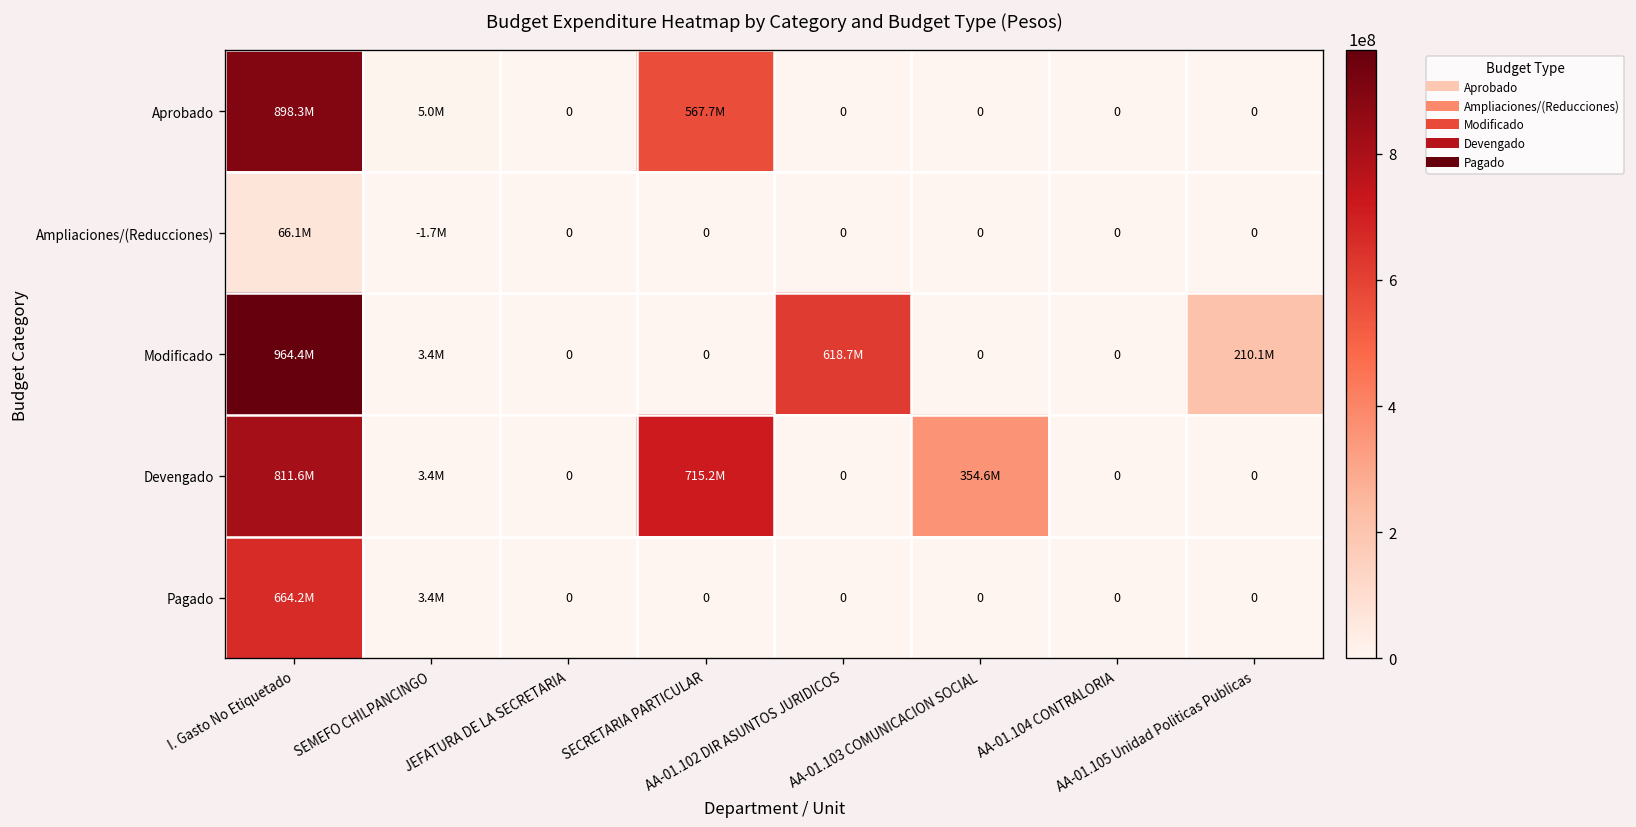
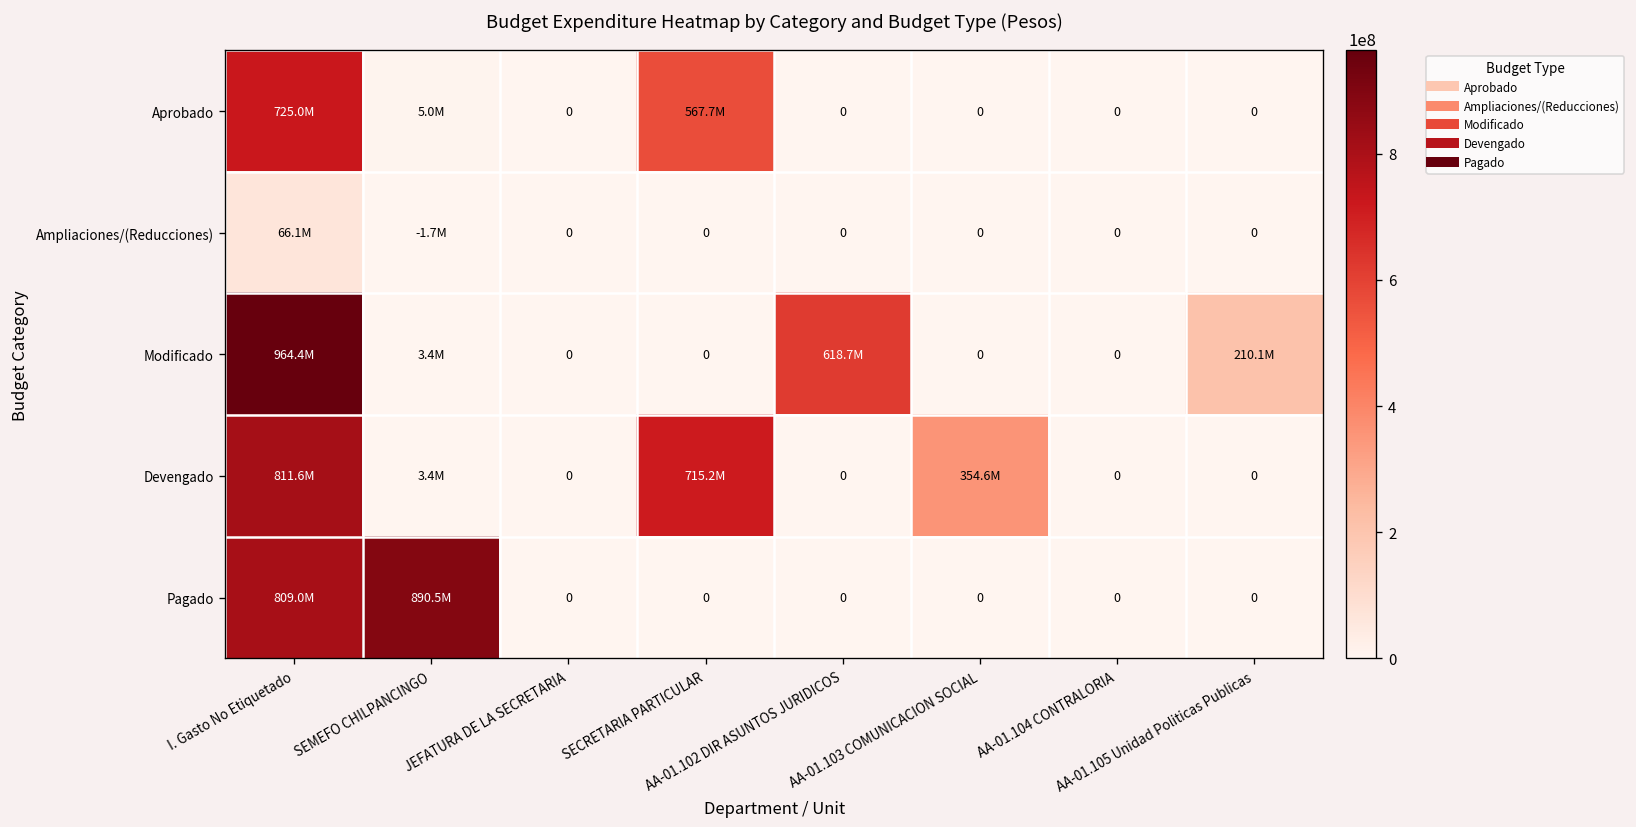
Aprobado, I. Gasto No Etiquetado: 898.3M -> 725.0M
Pagado, I. Gasto No Etiquetado: 664.2M -> 809.0M
Pagado, SEMEFO CHILPANCINGO: 3.4M -> 890.5M
